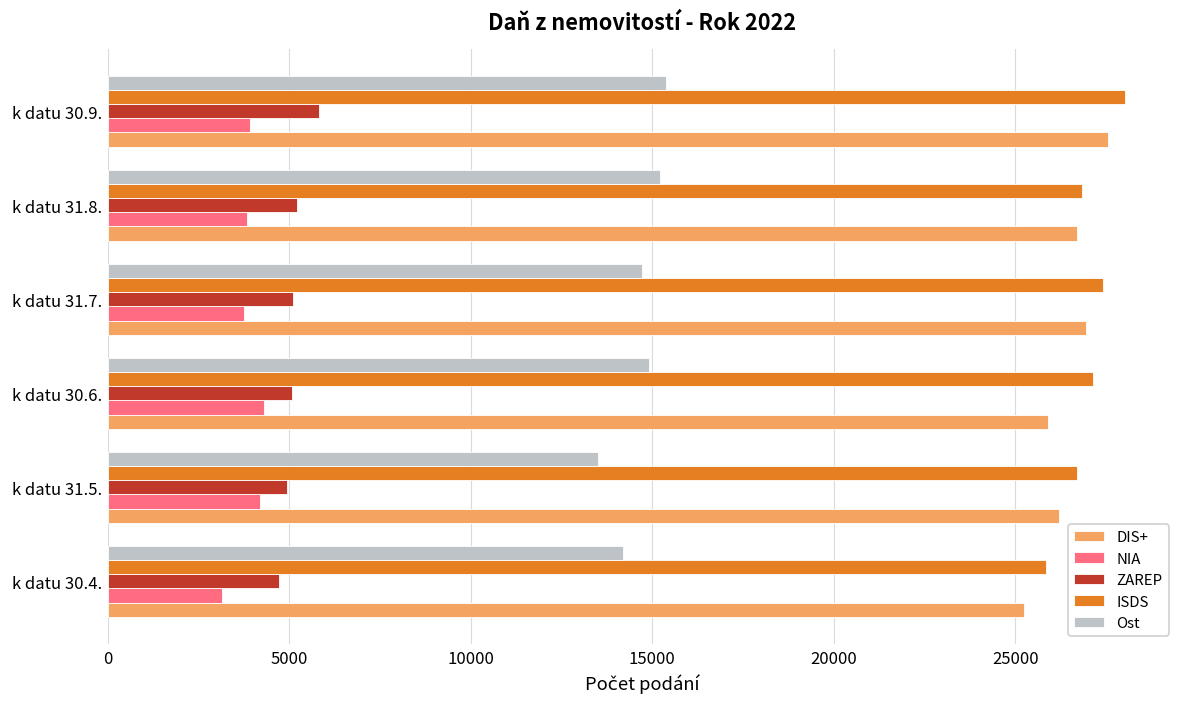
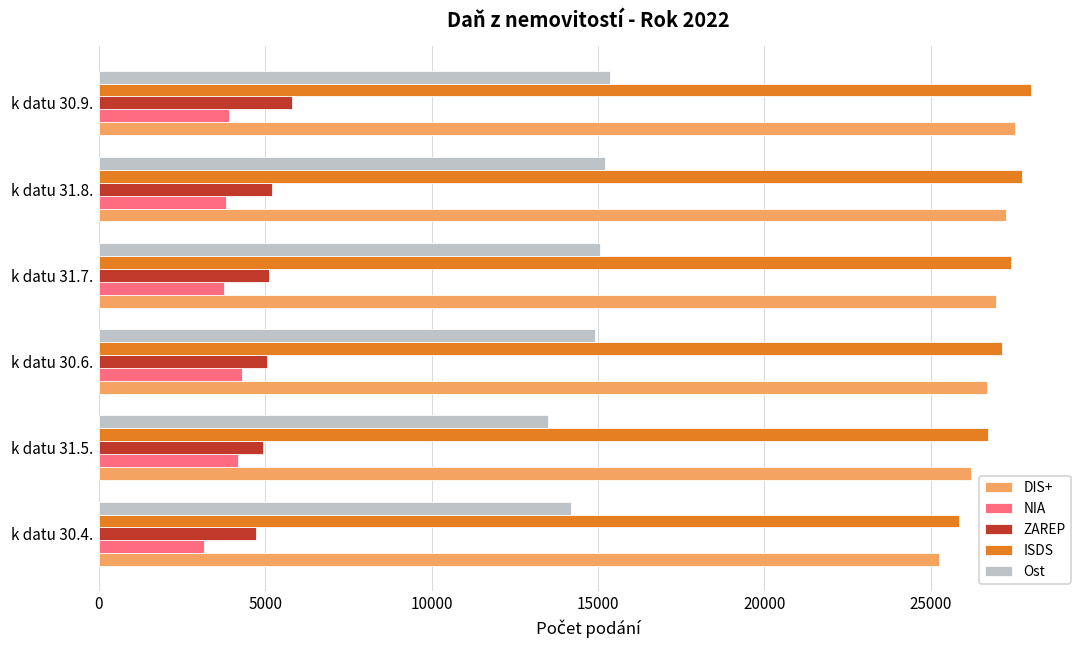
ISDS, k datu 31.8.: 26800 -> 27700
DIS+, k datu 31.8.: 26700 -> 27200
Ost, k datu 31.7.: 14700 -> 15000
DIS+, k datu 30.6.: 25900 -> 26700
